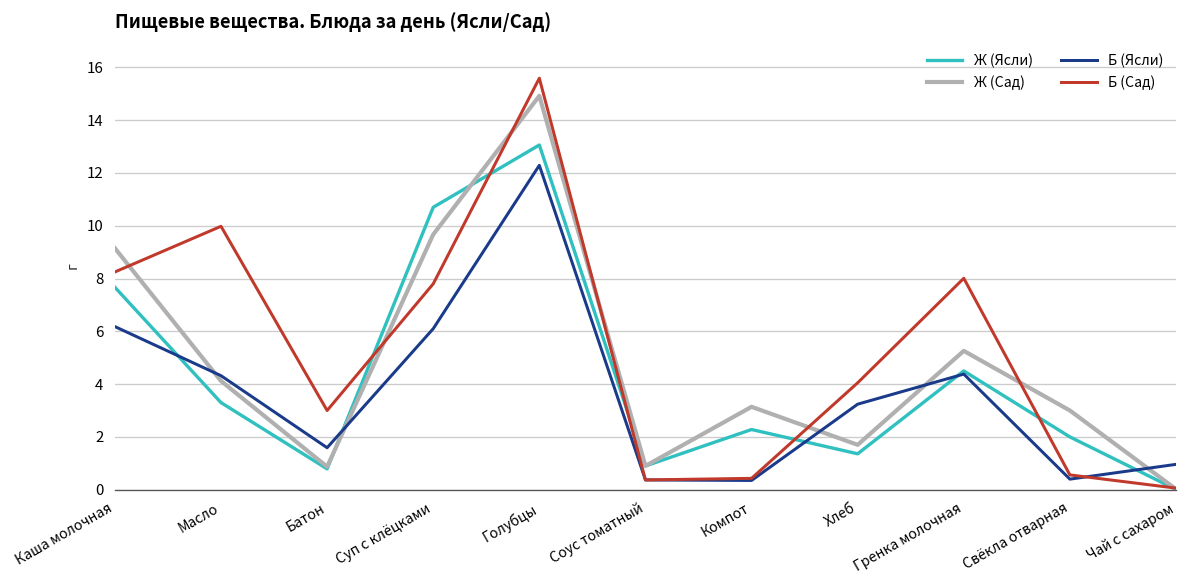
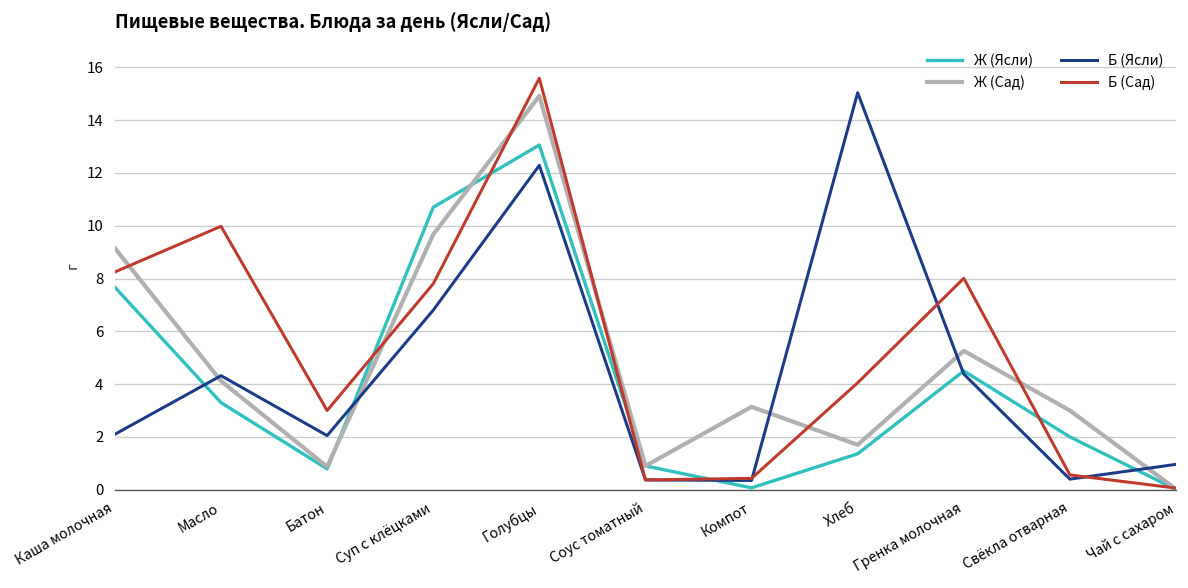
Б (Ясли), Каша молочная: 6.2 -> 2.1
Б (Ясли), Батон: 1.6 -> 2.1
Б (Ясли), Суп с клёцками: 6.1 -> 6.8
Ж (Ясли), Компот: 2.3 -> 0.1
Б (Ясли), Хлеб: 3.2 -> 15.0
